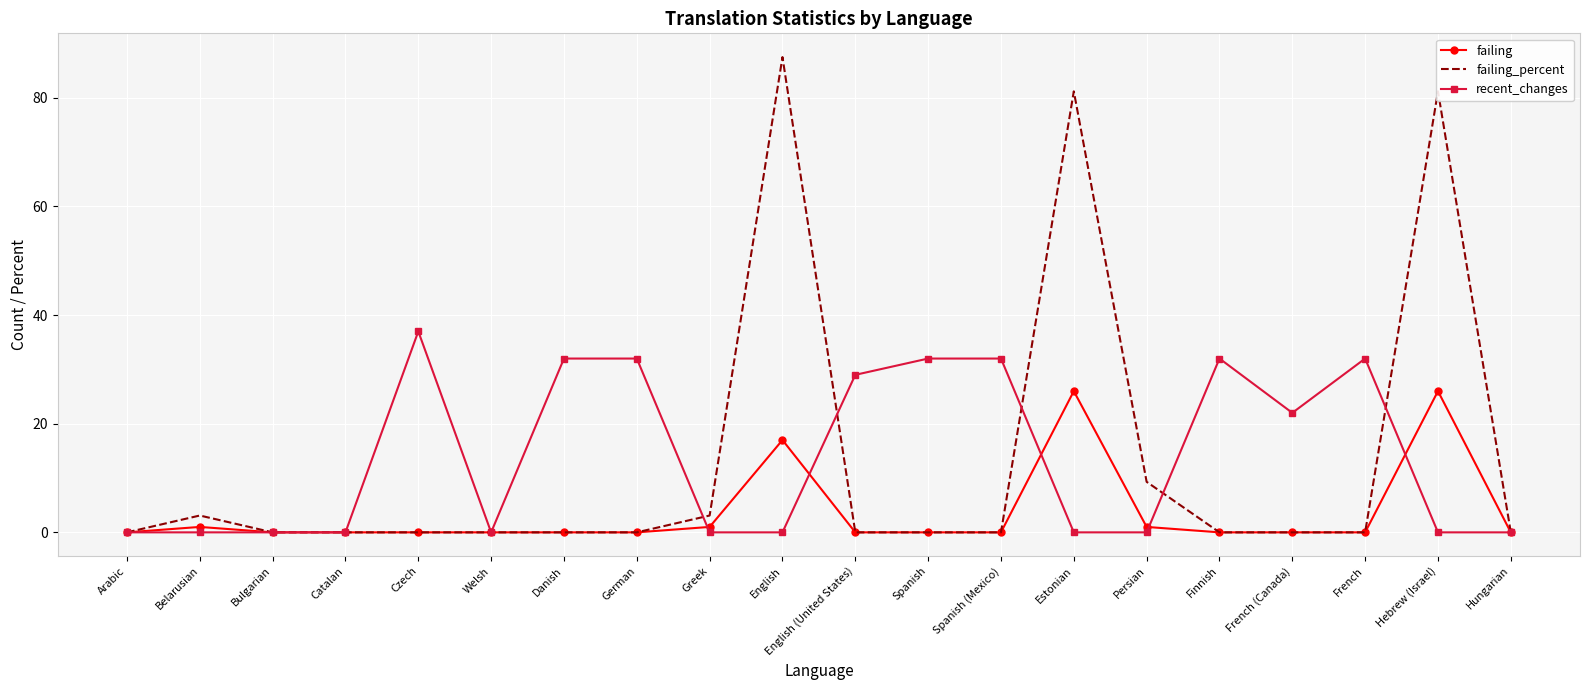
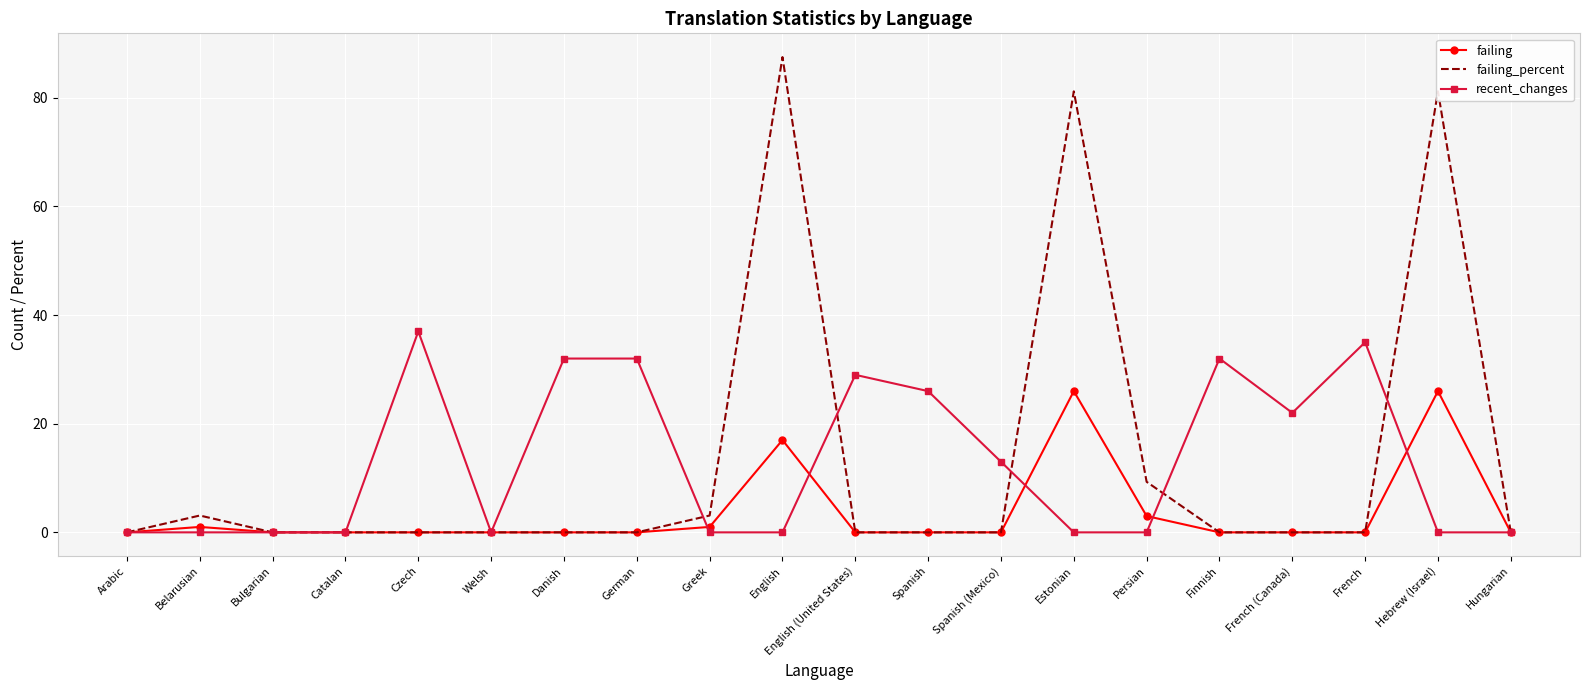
recent_changes, Spanish: 32 -> 26
recent_changes, Spanish (Mexico): 32 -> 13
failing, Persian: 1 -> 3
recent_changes, French: 32 -> 35
